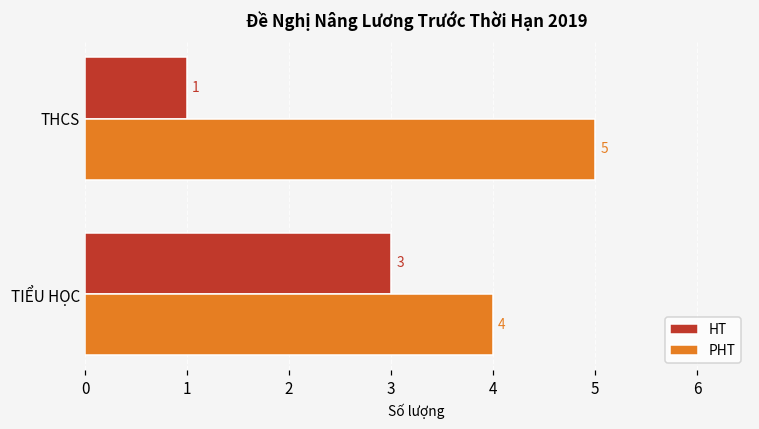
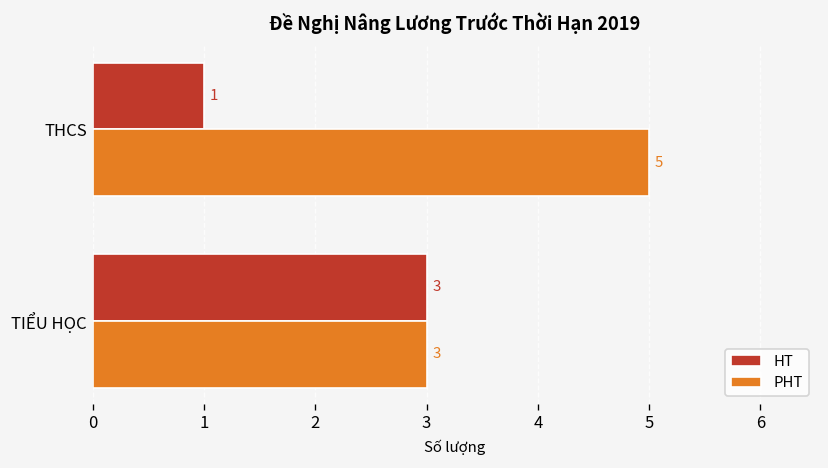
PHT, TIỂU HỌC: 4 -> 3
